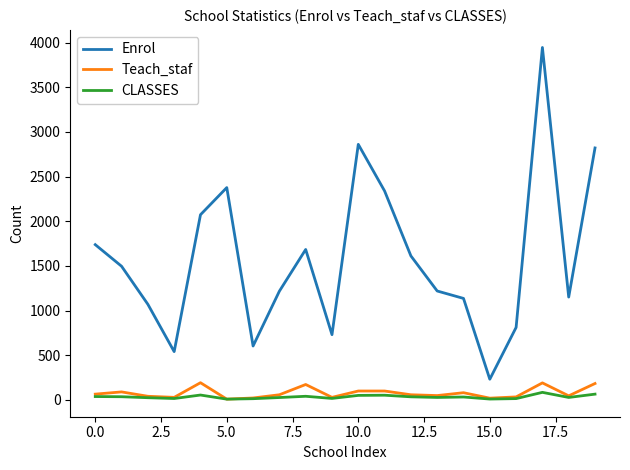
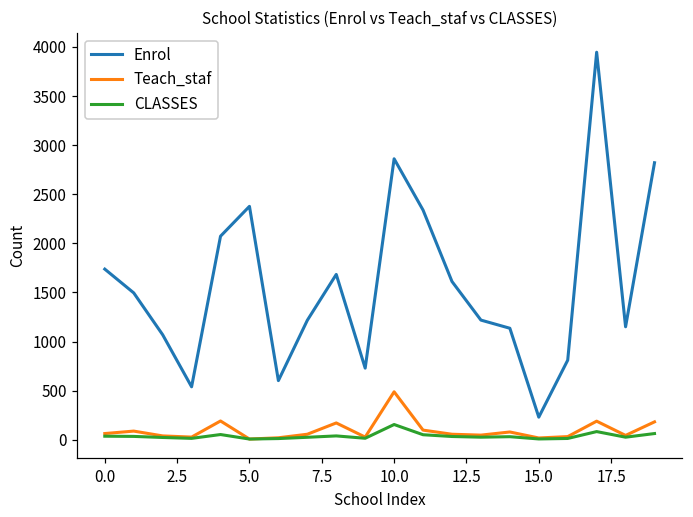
Teach_staf, 10.0: 100 -> 500
CLASSES, 10.0: 100 -> 200
